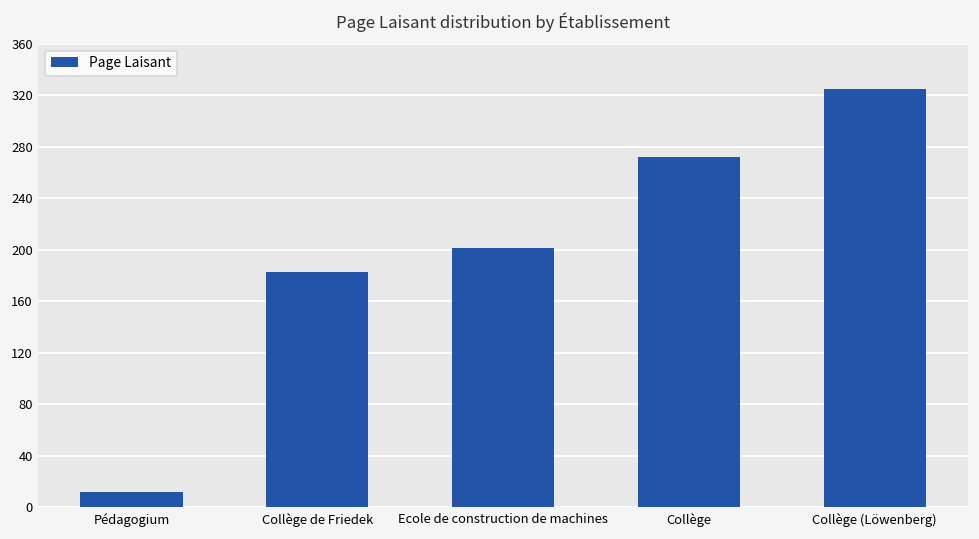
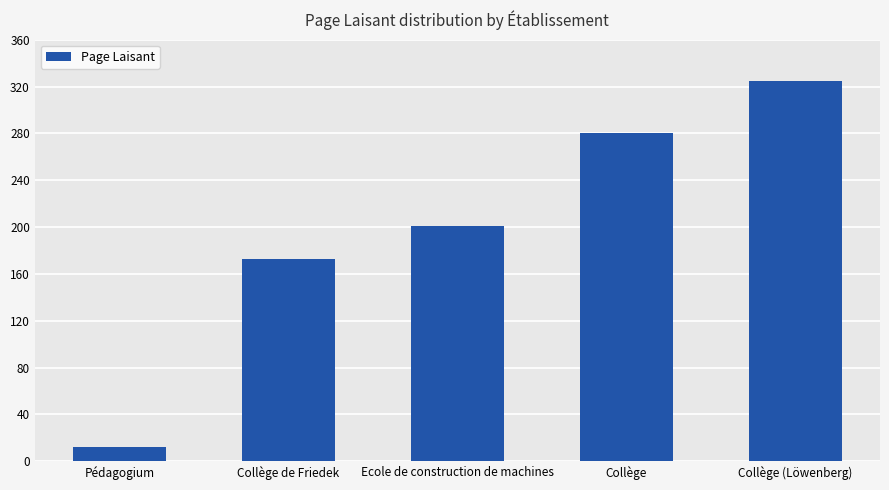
Collège de Friedek: 183 -> 173
Collège: 272 -> 280
